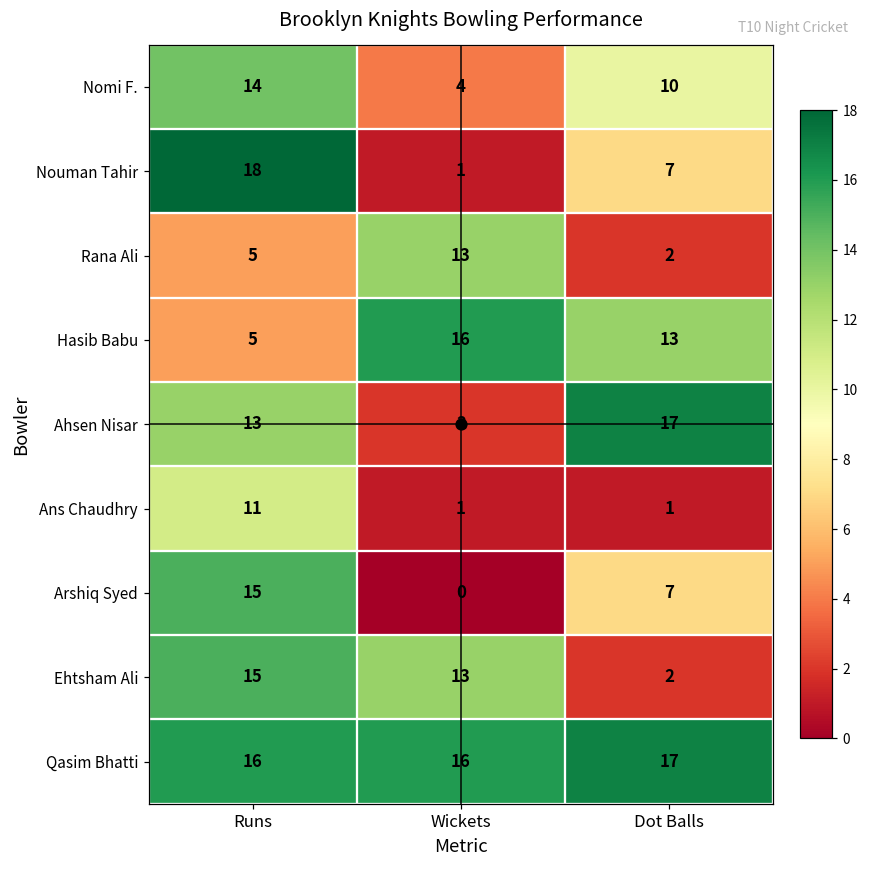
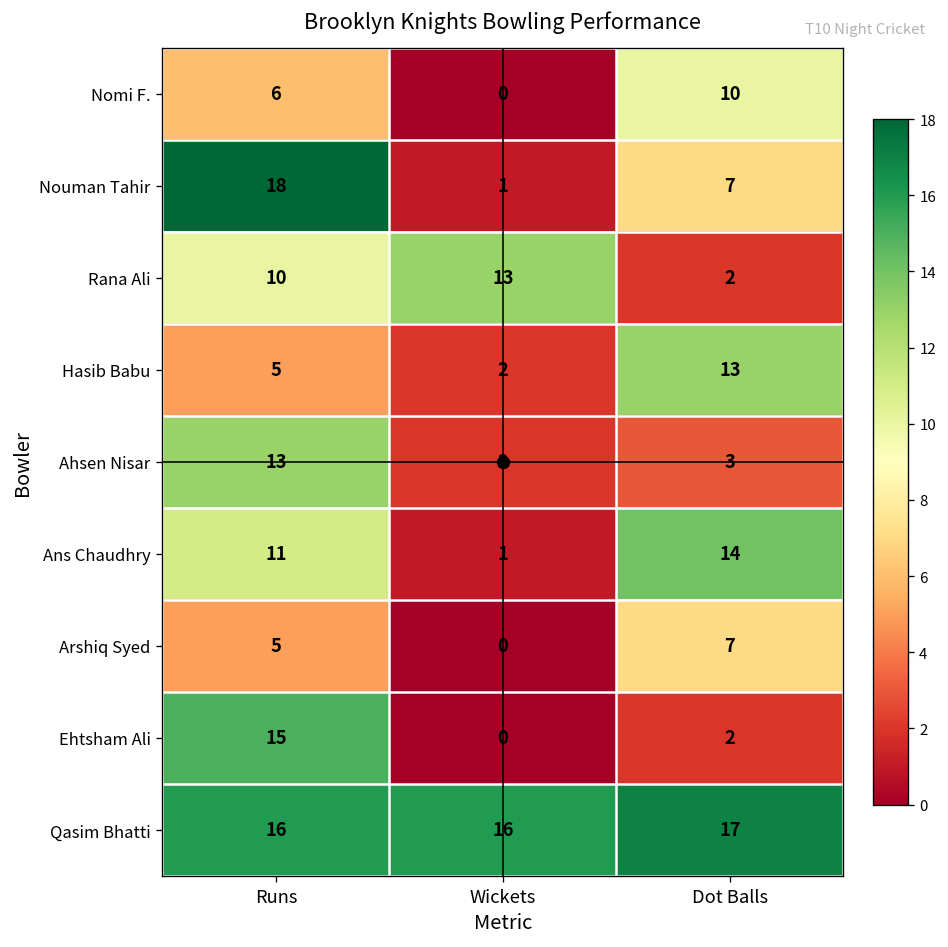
Nomi F., Runs: 14 -> 6
Nomi F., Wickets: 4 -> 0
Rana Ali, Runs: 5 -> 10
Hasib Babu, Wickets: 16 -> 2
Ahsen Nisar, Dot Balls: 17 -> 3
Ans Chaudhry, Dot Balls: 1 -> 14
Arshiq Syed, Runs: 15 -> 5
Ehtsham Ali, Wickets: 13 -> 0
